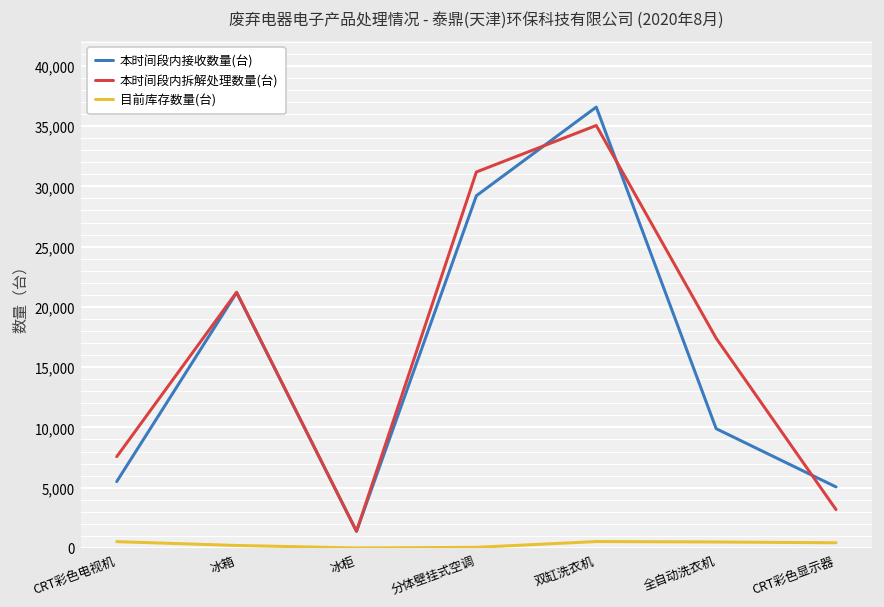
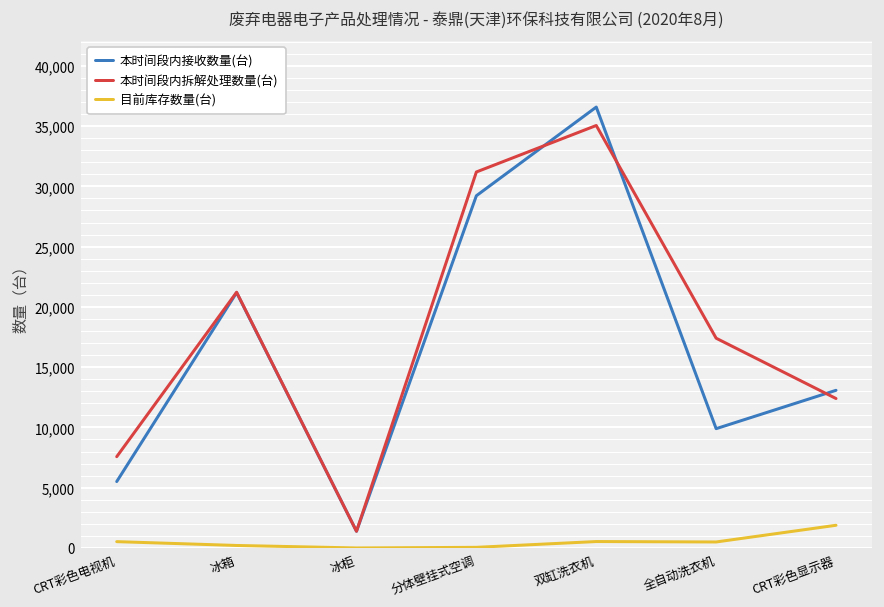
本时间段内接收数量(台), CRT彩色显示器: 5,100 -> 13,100
本时间段内拆解处理数量(台), CRT彩色显示器: 3,200 -> 12,400
目前库存数量(台), CRT彩色显示器: 400 -> 1,900
